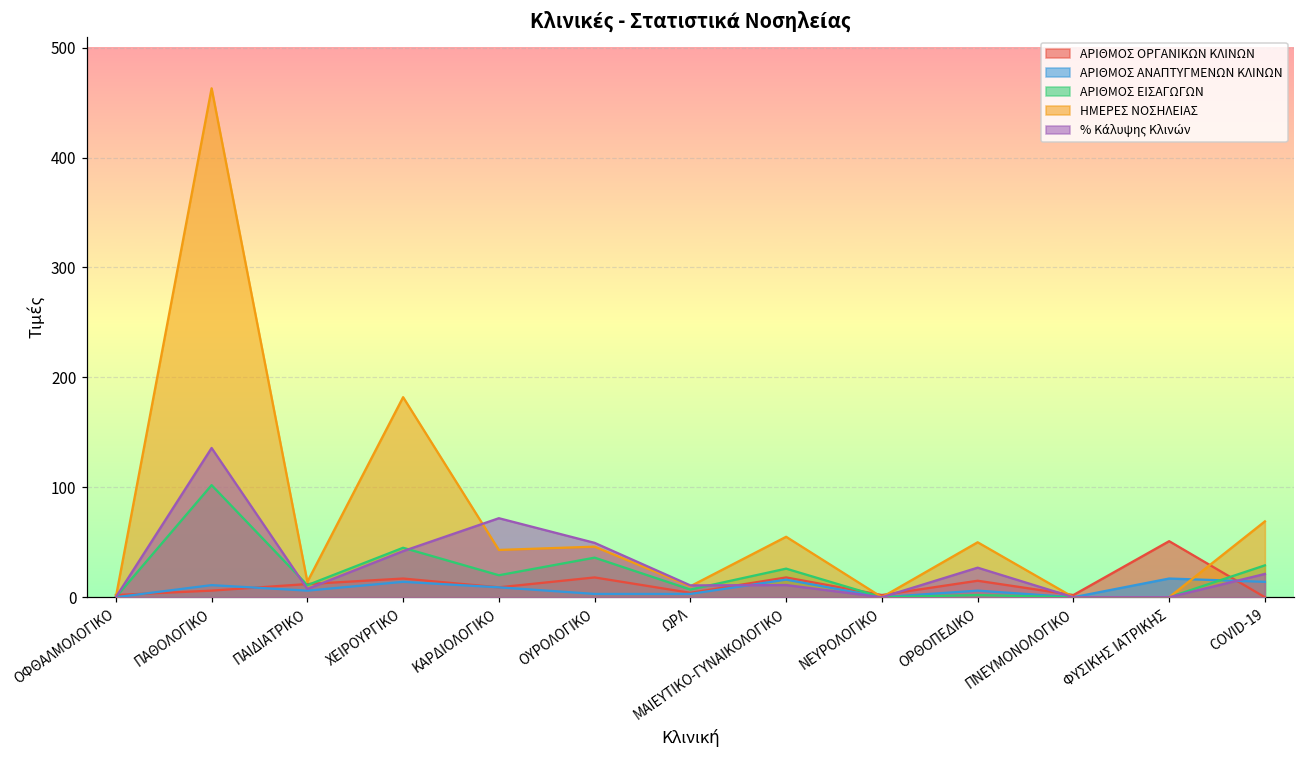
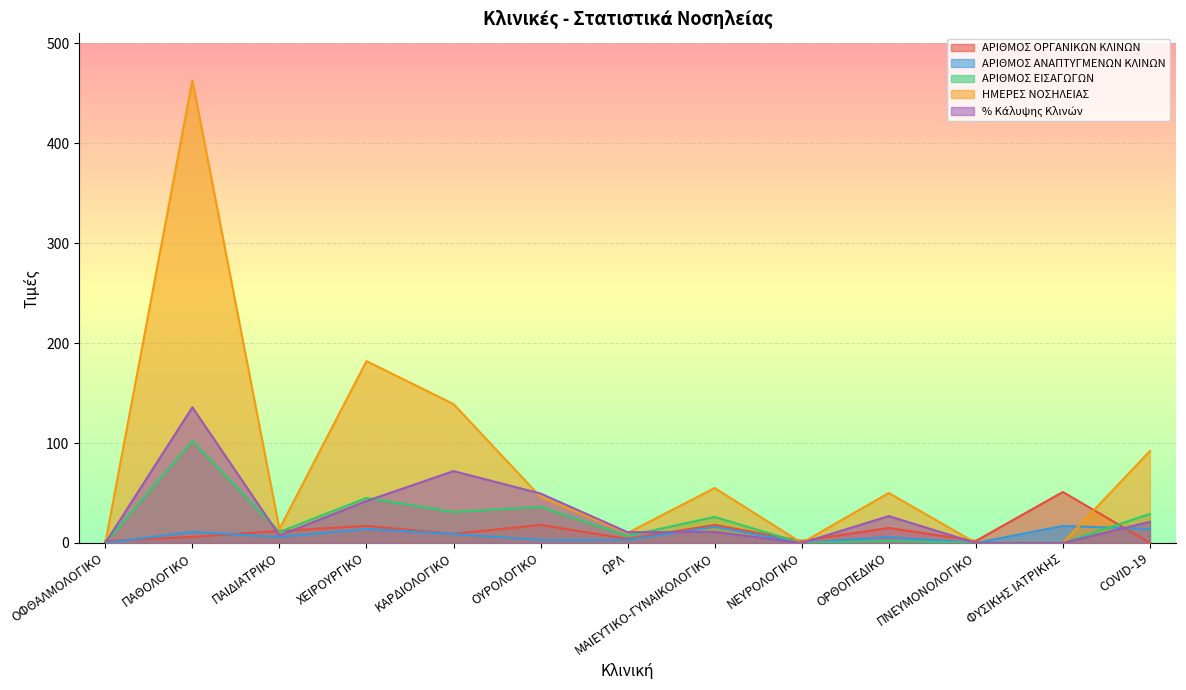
ΑΡΙΘΜΟΣ ΕΙΣΑΓΩΓΩΝ, ΚΑΡΔΙΟΛΟΓΙΚΟ: 20 -> 30
ΗΜΕΡΕΣ ΝΟΣΗΛΕΙΑΣ, ΚΑΡΔΙΟΛΟΓΙΚΟ: 40 -> 140
ΗΜΕΡΕΣ ΝΟΣΗΛΕΙΑΣ, COVID-19: 70 -> 90
